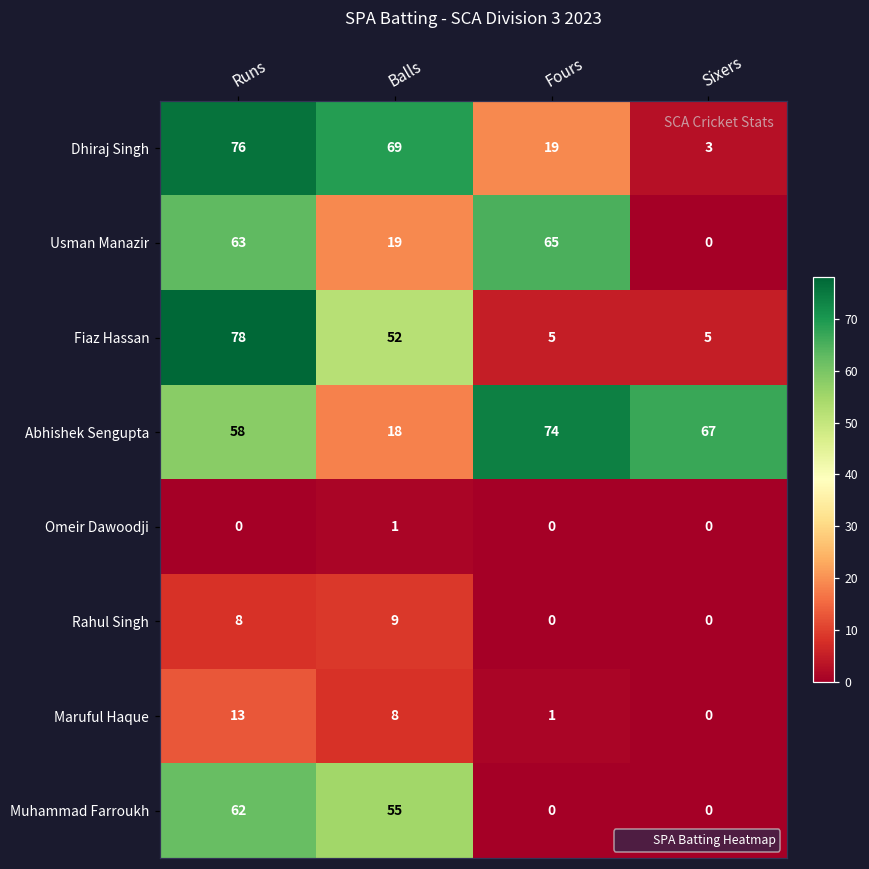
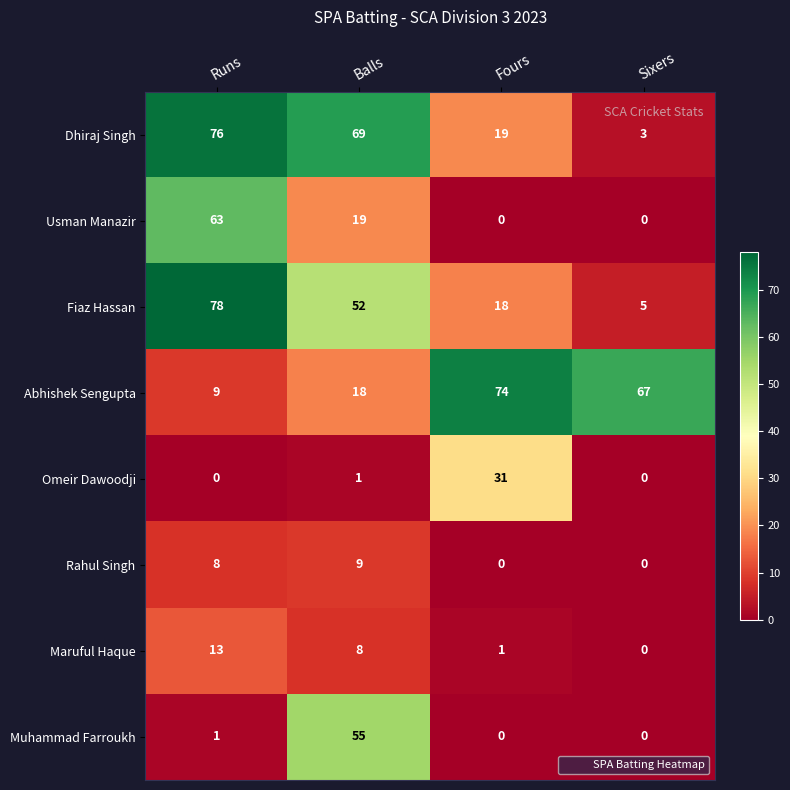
Usman Manazir, Fours: 65 -> 0
Fiaz Hassan, Fours: 5 -> 18
Abhishek Sengupta, Runs: 58 -> 9
Omeir Dawoodji, Fours: 0 -> 31
Muhammad Farroukh, Runs: 62 -> 1
